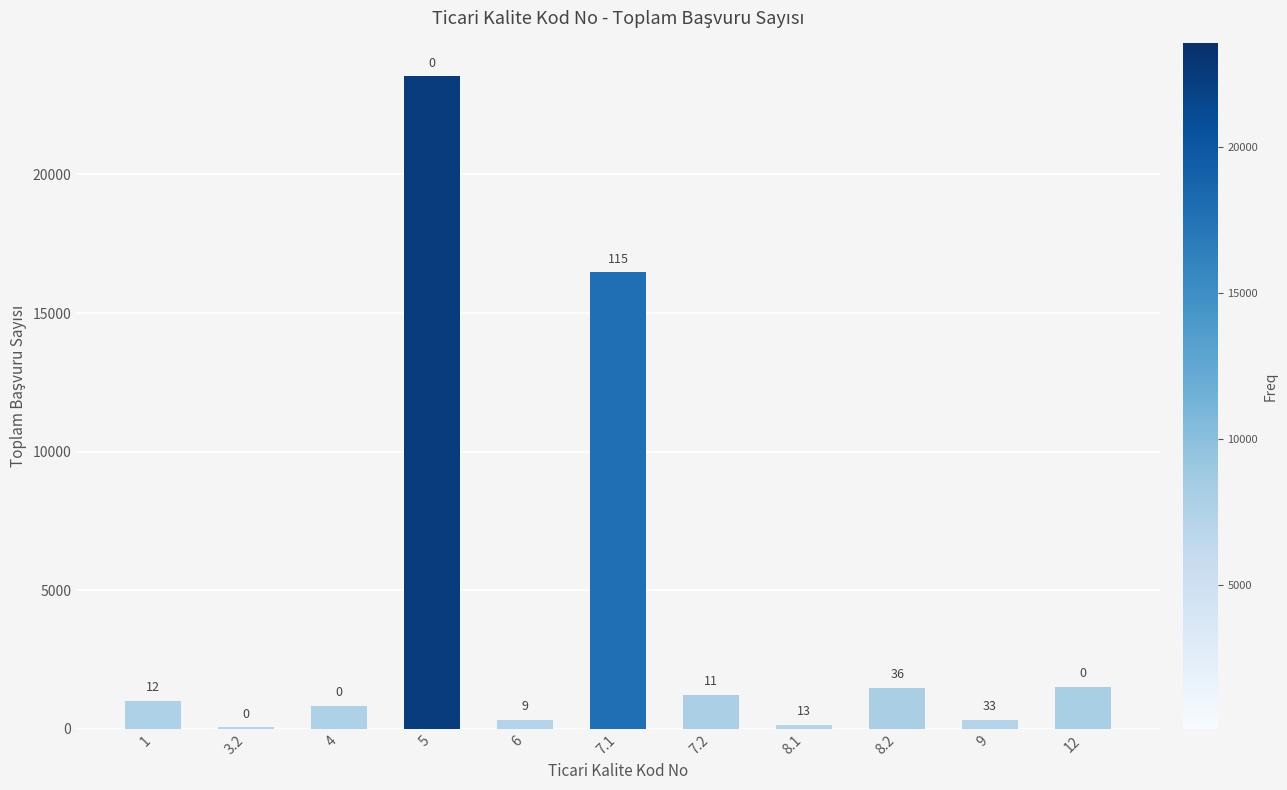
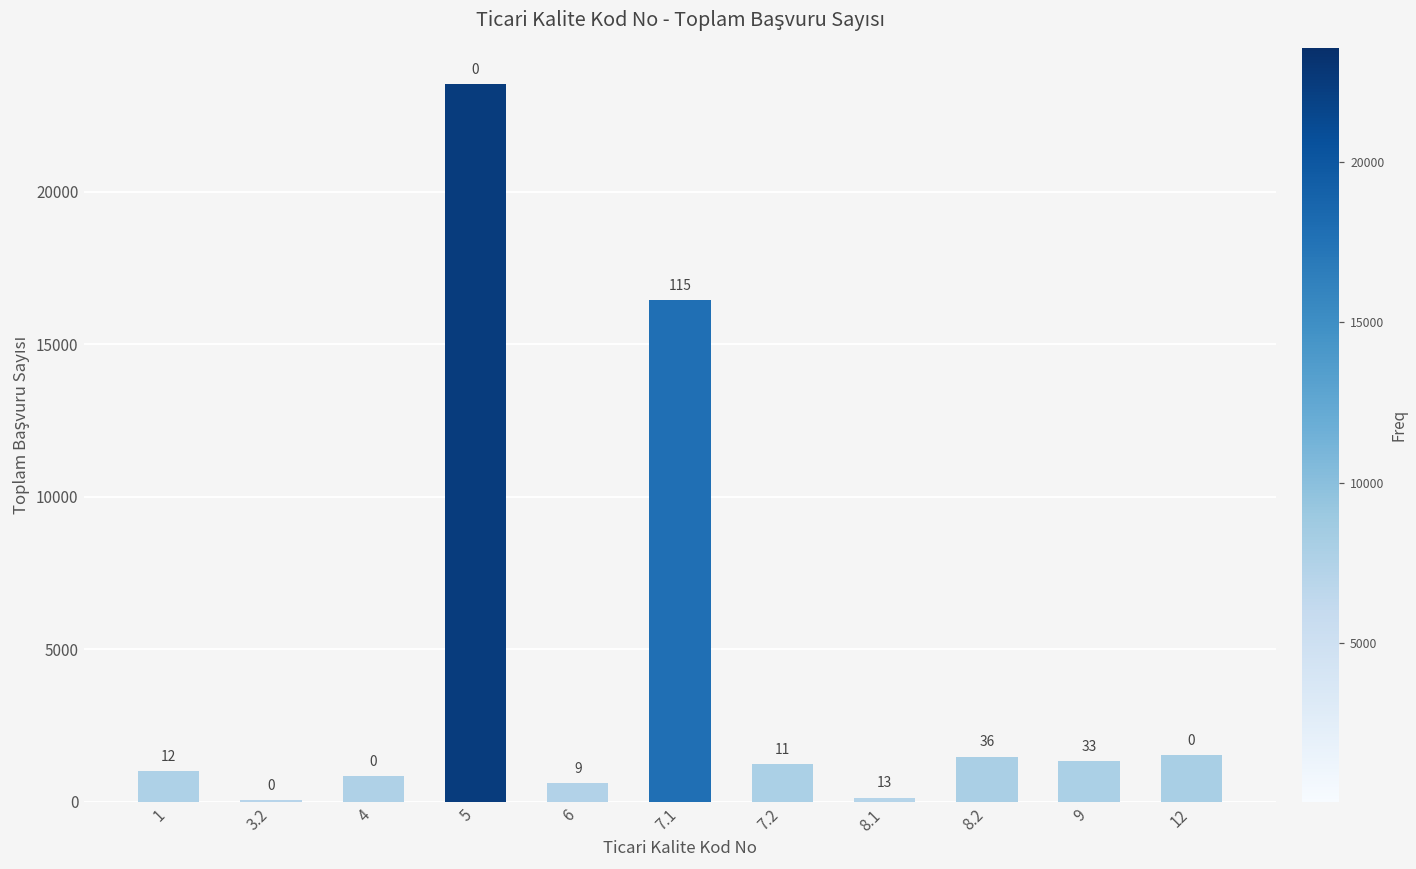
6: 300 -> 600
9: 300 -> 1300
